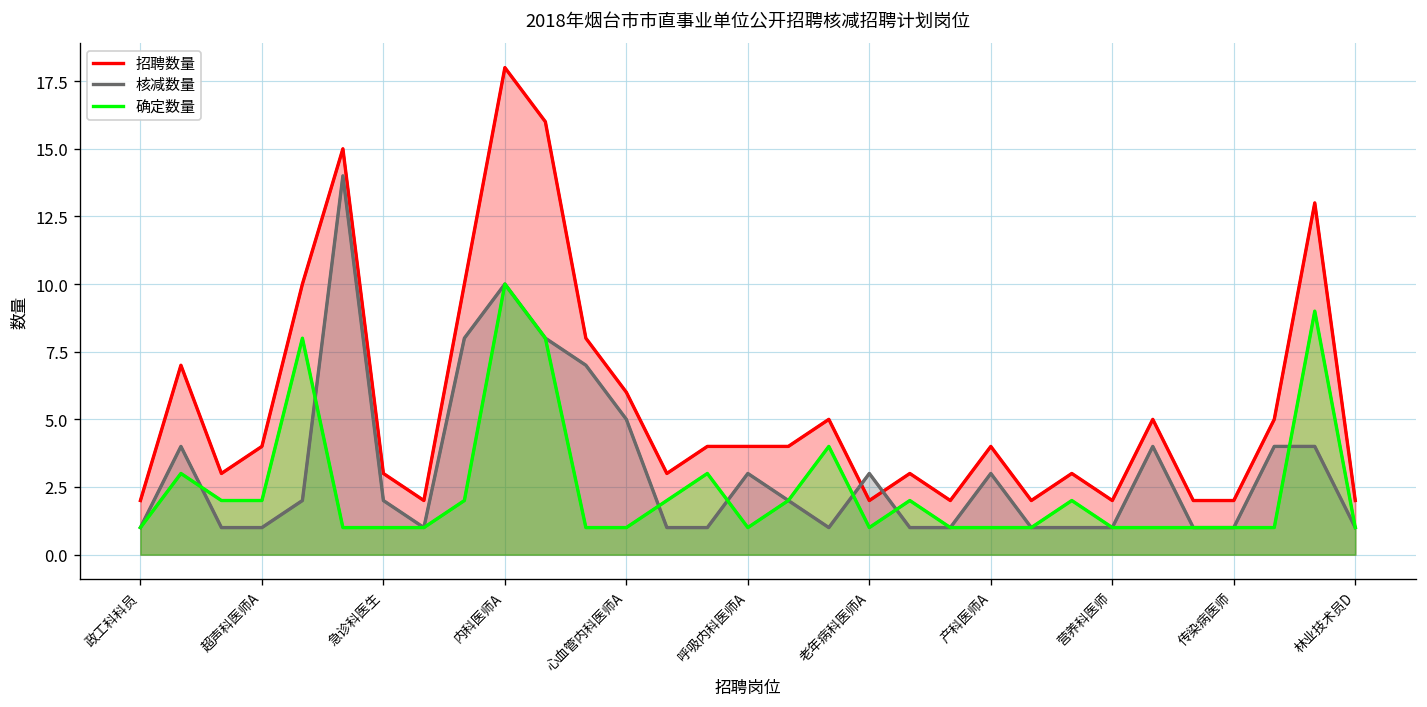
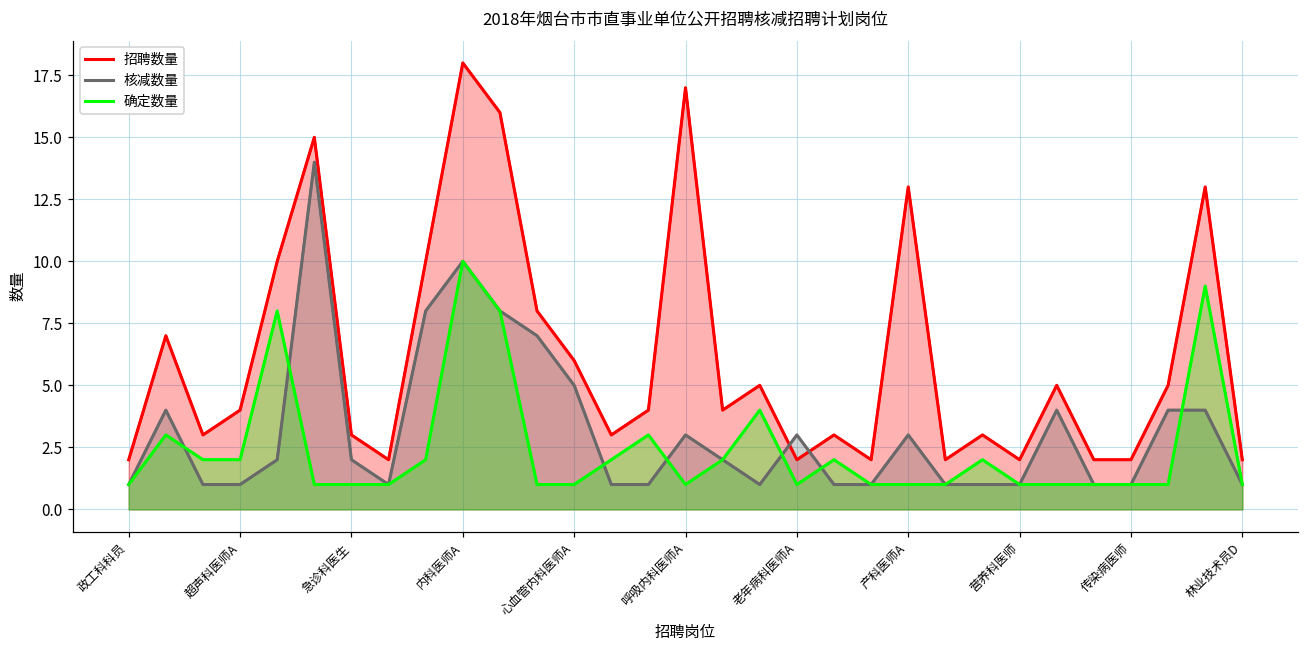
招聘数量, 呼吸内科医师A: 4 -> 17
招聘数量, 产科医师A: 4 -> 13
